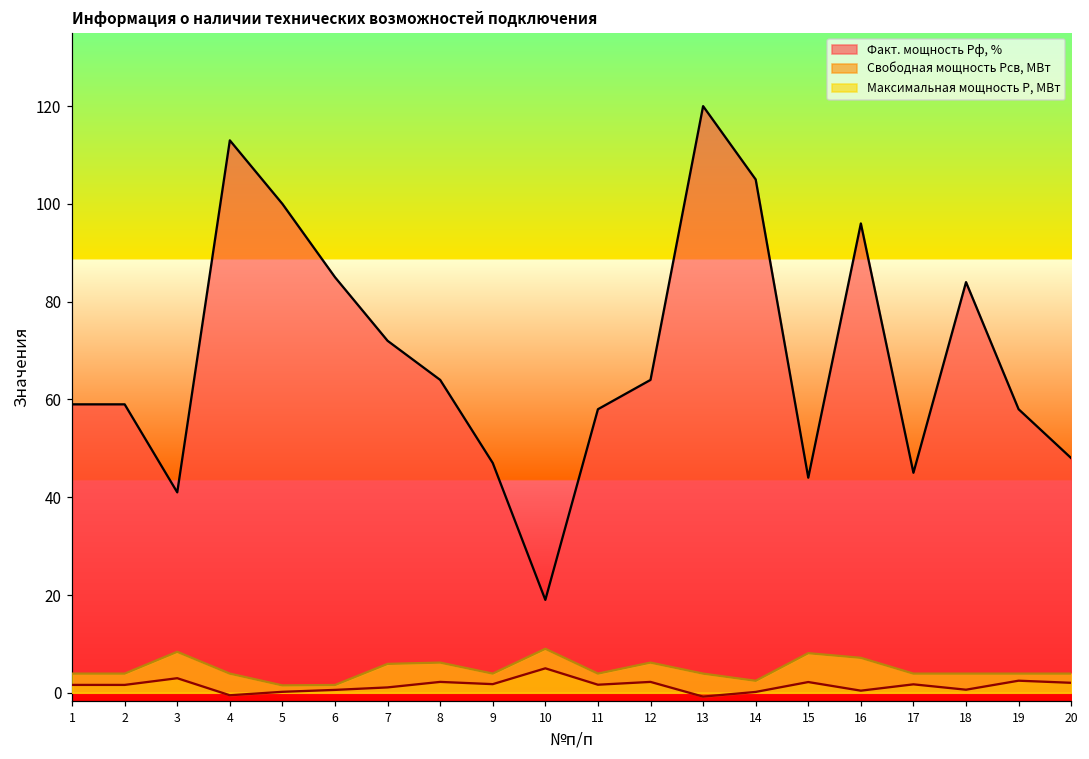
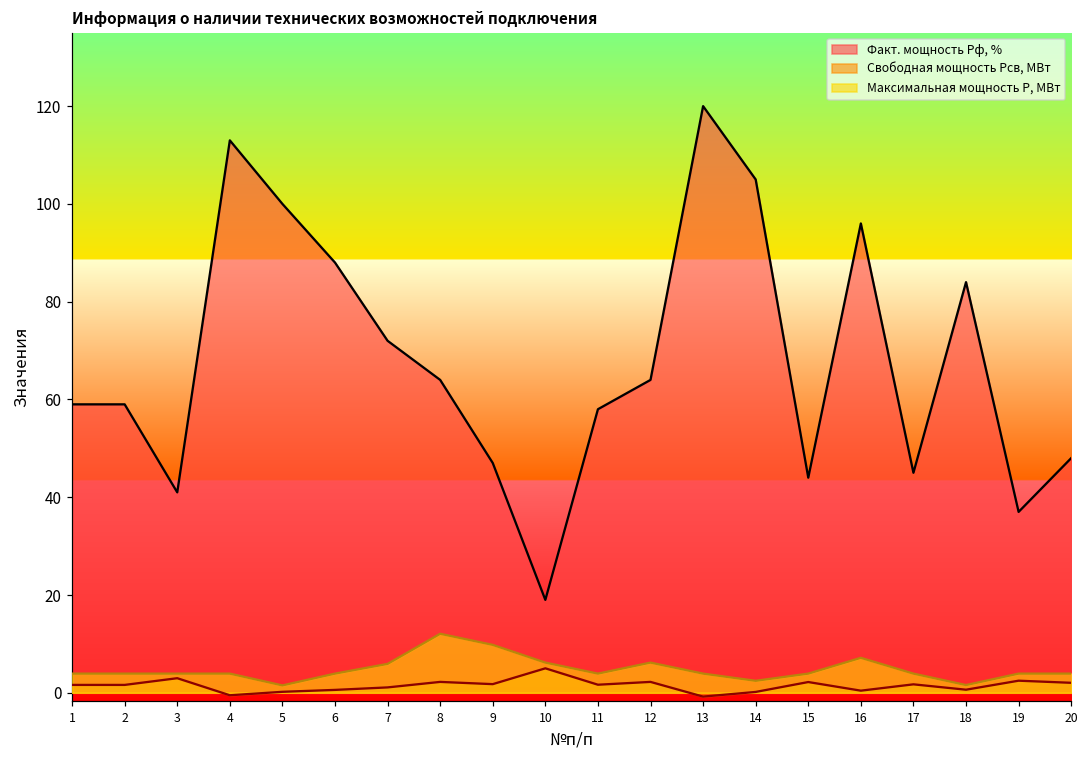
Максимальная мощность Р, МВт, 3: 8 -> 4
Факт. мощность Рф, %, 6: 85 -> 88
Максимальная мощность Р, МВт, 6: 2 -> 4
Максимальная мощность Р, МВт, 8: 6 -> 12
Максимальная мощность Р, МВт, 9: 4 -> 10
Максимальная мощность Р, МВт, 10: 9 -> 6
Максимальная мощность Р, МВт, 15: 8 -> 4
Максимальная мощность Р, МВт, 18: 4 -> 2
Факт. мощность Рф, %, 19: 58 -> 37
